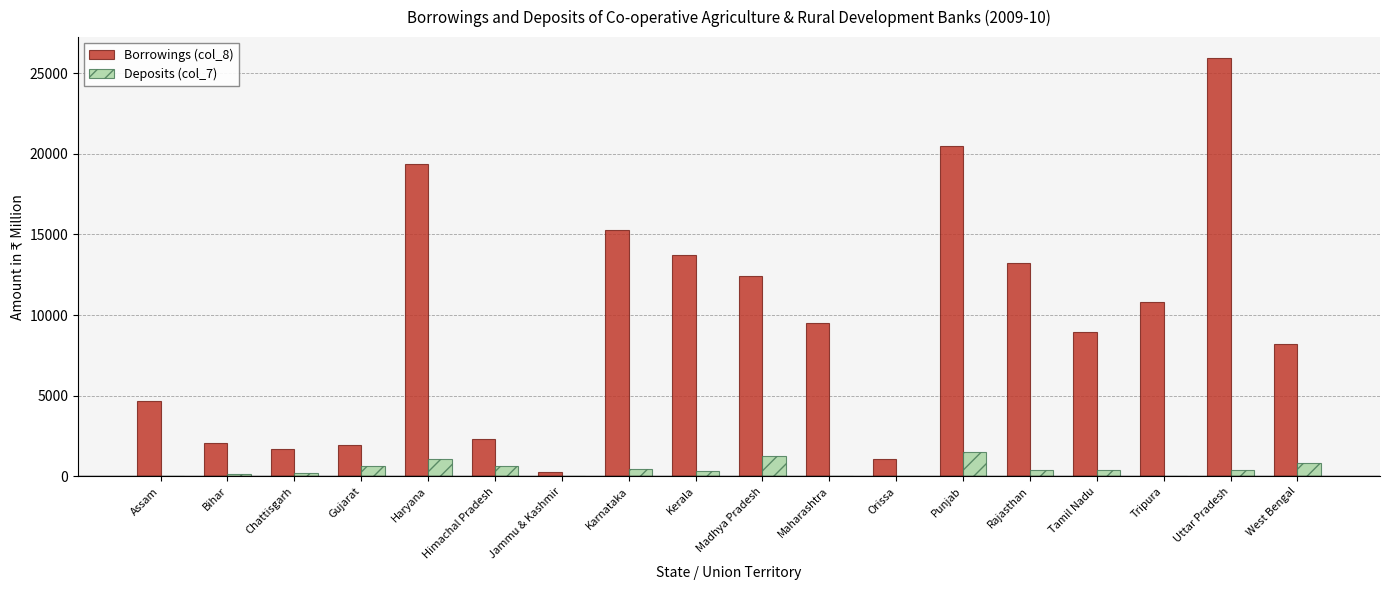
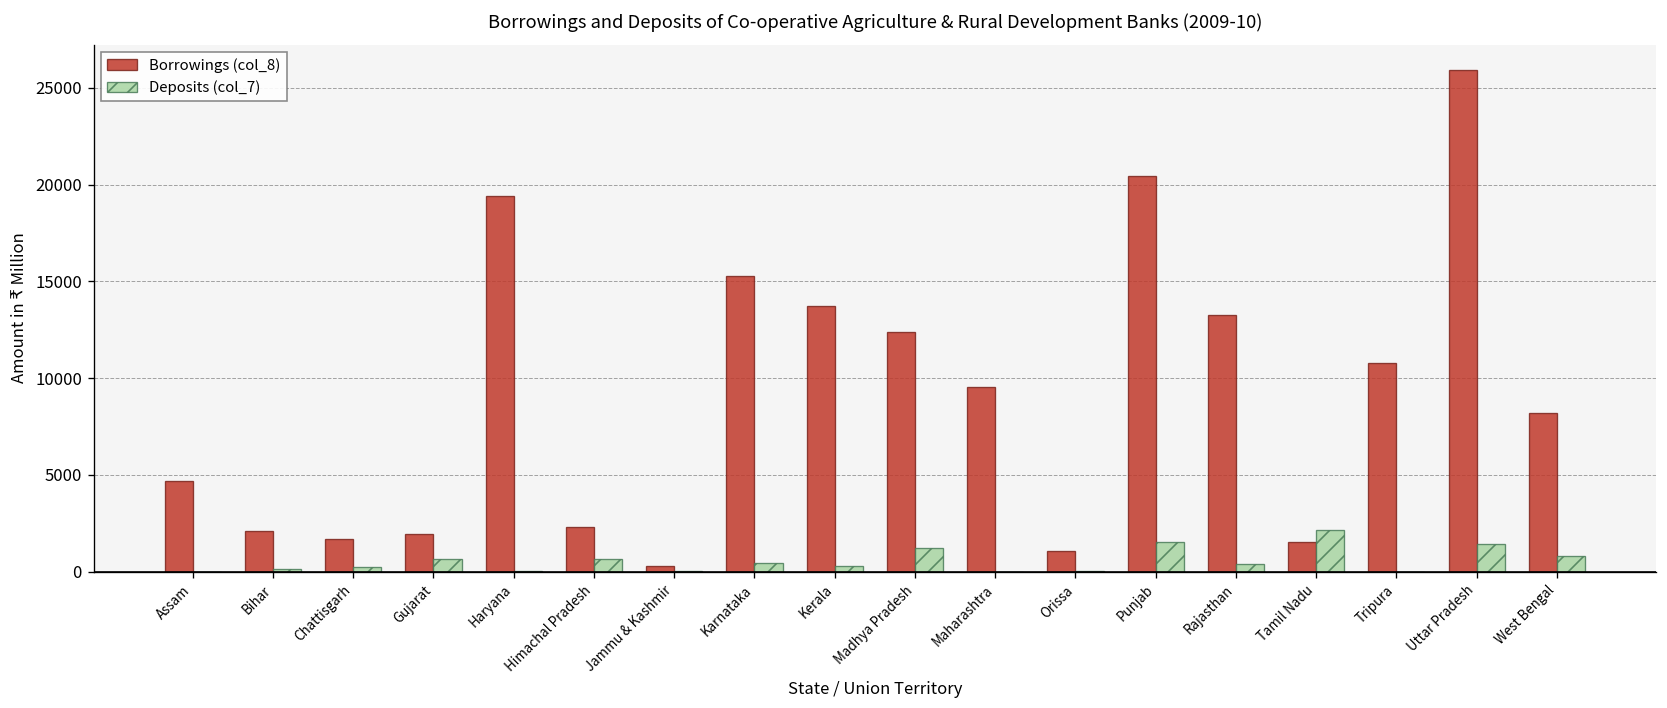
Deposits (col_7), Haryana: 1100 -> 0
Borrowings (col_8), Tamil Nadu: 9000 -> 1500
Deposits (col_7), Tamil Nadu: 400 -> 2100
Deposits (col_7), Uttar Pradesh: 400 -> 1400
